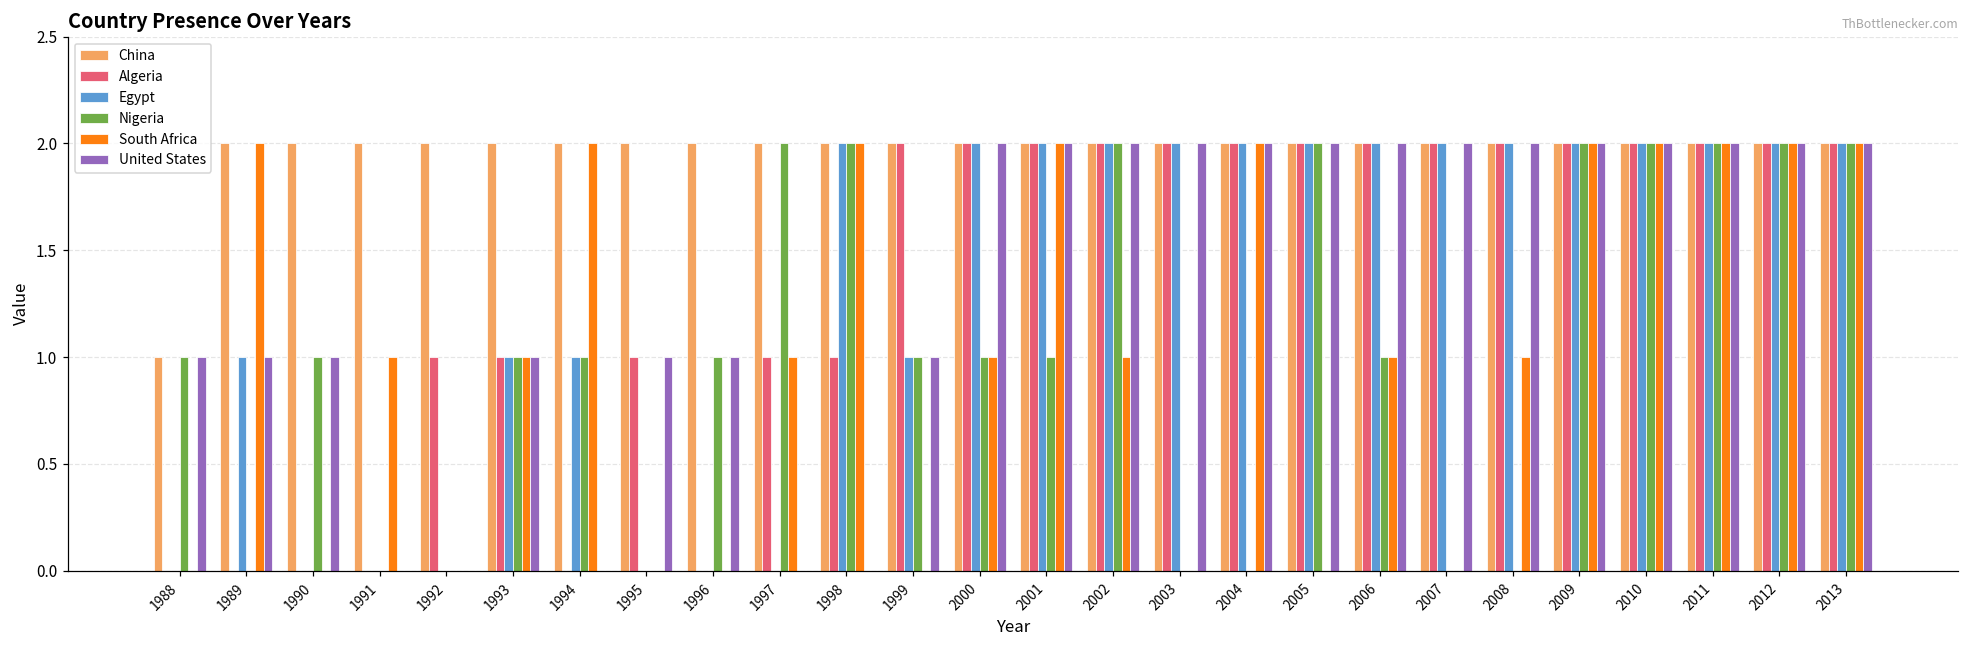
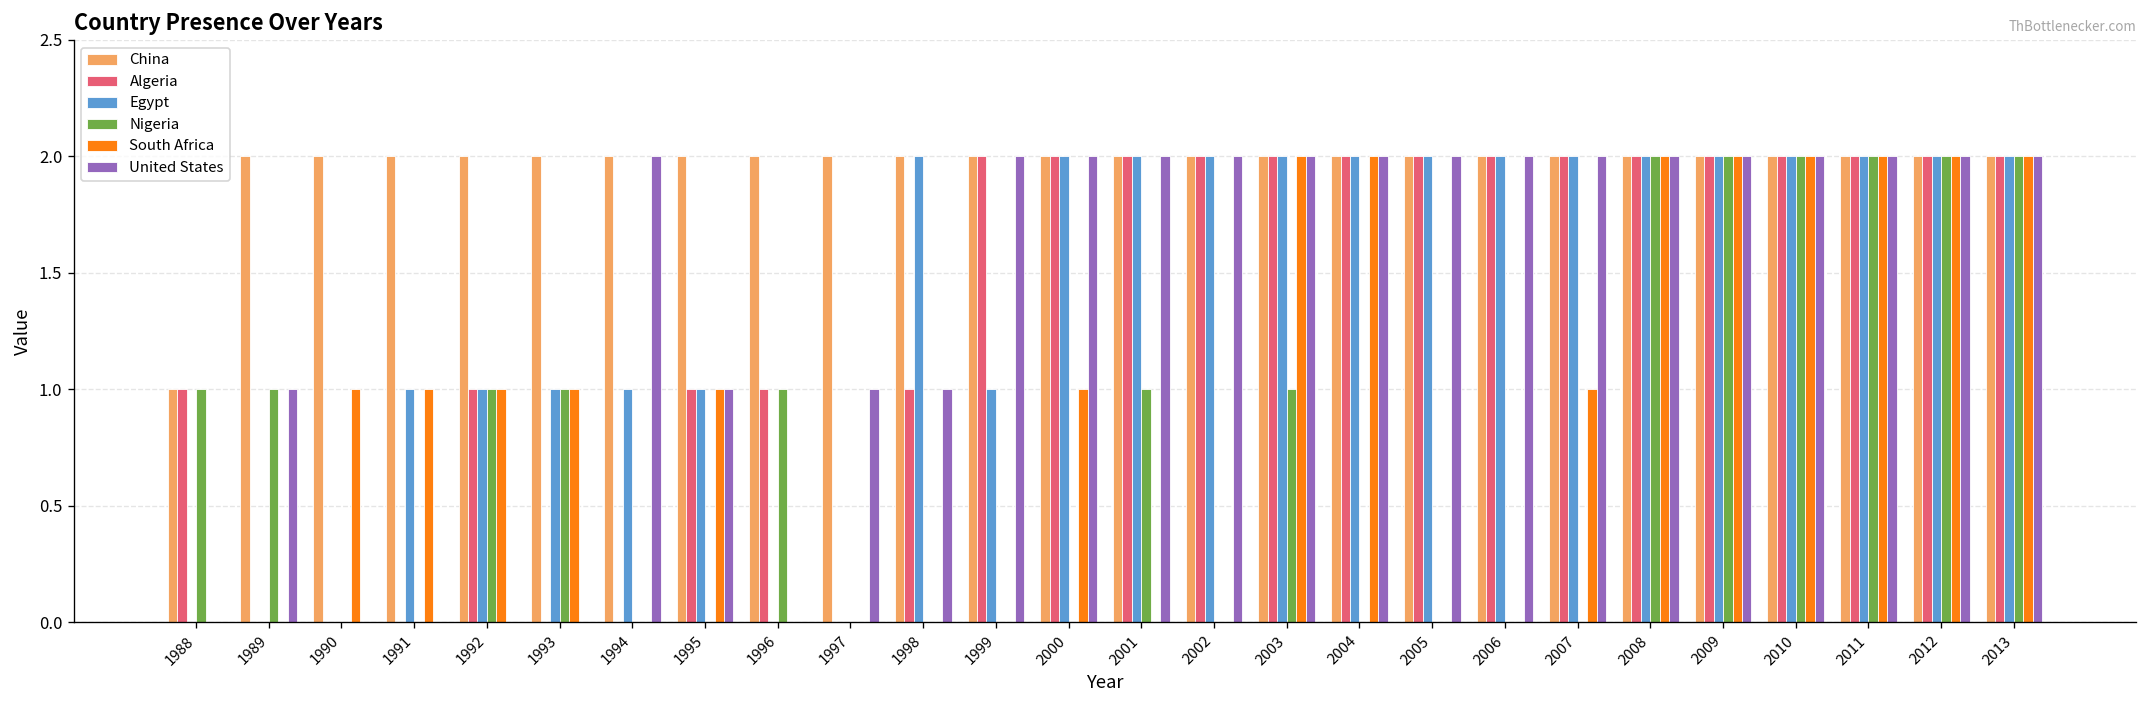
Algeria, 1988: 0 -> 1
United States, 1988: 1 -> 0
Egypt, 1989: 1 -> 0
Nigeria, 1989: 0 -> 1
South Africa, 1989: 2 -> 0
Nigeria, 1990: 1 -> 0
South Africa, 1990: 0 -> 1
United States, 1990: 1 -> 0
Egypt, 1991: 0 -> 1
Egypt, 1992: 0 -> 1
Nigeria, 1992: 0 -> 1
South Africa, 1992: 0 -> 1
Algeria, 1993: 1 -> 0
United States, 1993: 1 -> 0
Nigeria, 1994: 1 -> 0
South Africa, 1994: 2 -> 0
United States, 1994: 0 -> 2
Egypt, 1995: 0 -> 1
South Africa, 1995: 0 -> 1
Algeria, 1996: 0 -> 1
United States, 1996: 1 -> 0
Algeria, 1997: 1 -> 0
Nigeria, 1997: 2 -> 0
South Africa, 1997: 1 -> 0
United States, 1997: 0 -> 1
Nigeria, 1998: 2 -> 0
South Africa, 1998: 2 -> 0
United States, 1998: 0 -> 1
Nigeria, 1999: 1 -> 0
United States, 1999: 1 -> 2
Nigeria, 2000: 1 -> 0
South Africa, 2001: 2 -> 0
Nigeria, 2002: 2 -> 0
South Africa, 2002: 1 -> 0
Nigeria, 2003: 0 -> 1
South Africa, 2003: 0 -> 2
Nigeria, 2005: 2 -> 0
Nigeria, 2006: 1 -> 0
South Africa, 2006: 1 -> 0
South Africa, 2007: 0 -> 1
Nigeria, 2008: 0 -> 2
South Africa, 2008: 1 -> 2
